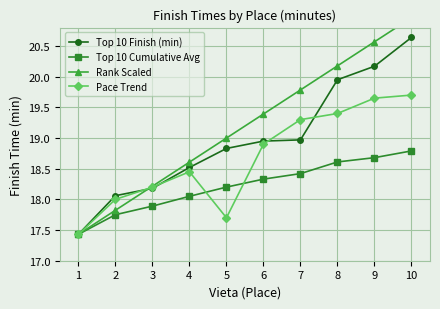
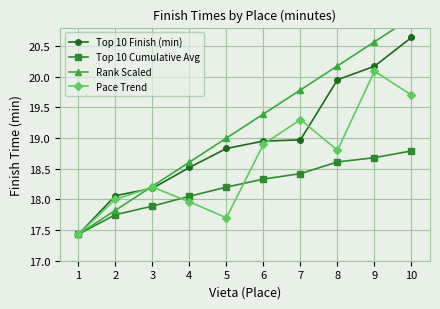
Pace Trend, 4: 18.5 -> 18.0
Pace Trend, 8: 19.4 -> 18.8
Pace Trend, 9: 19.7 -> 20.1
